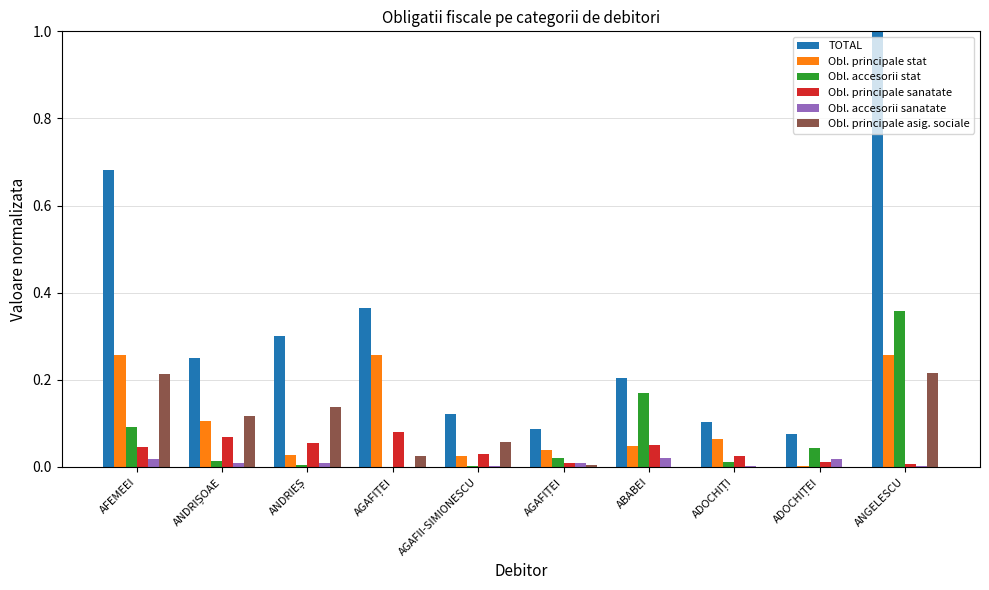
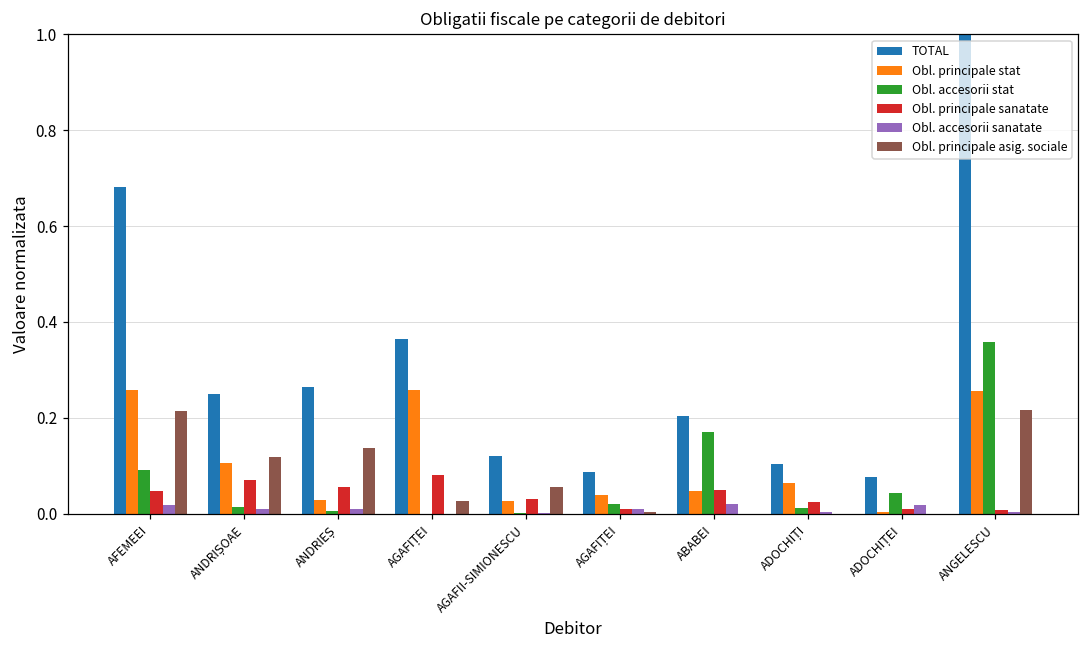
TOTAL, ANDRIEȘ: 0.30 -> 0.26
